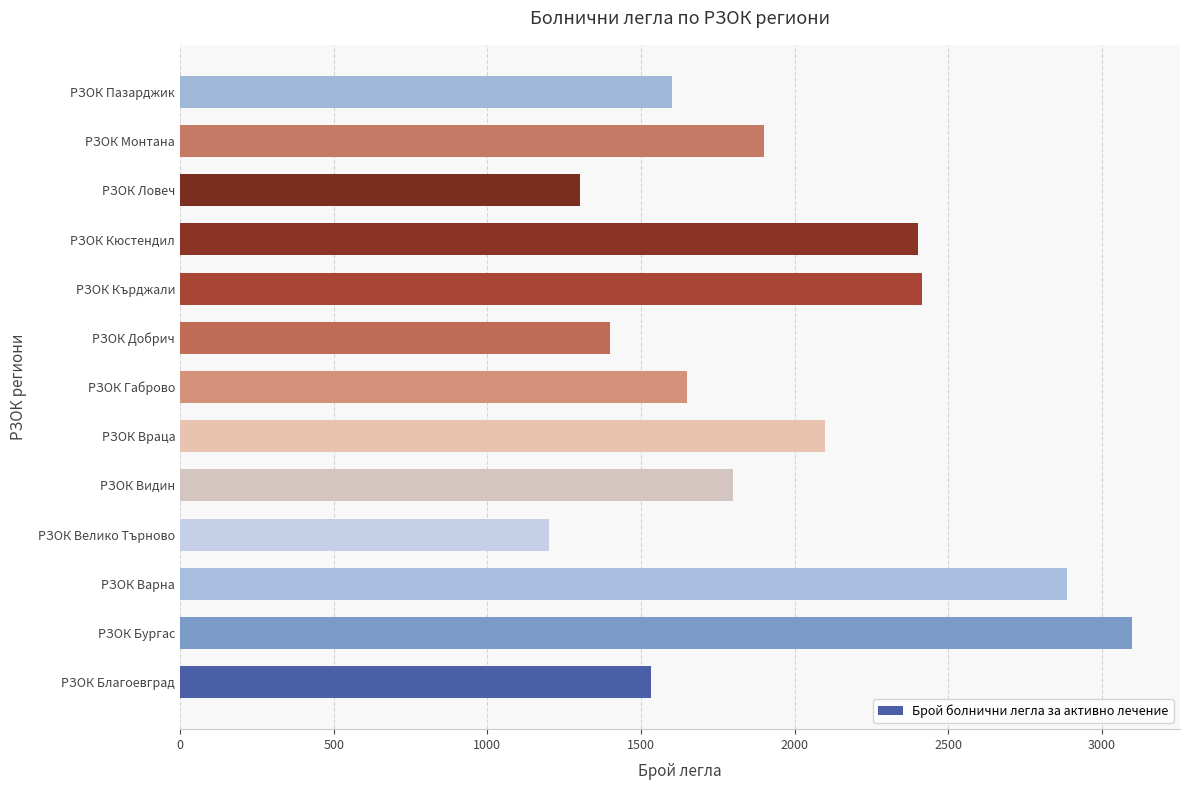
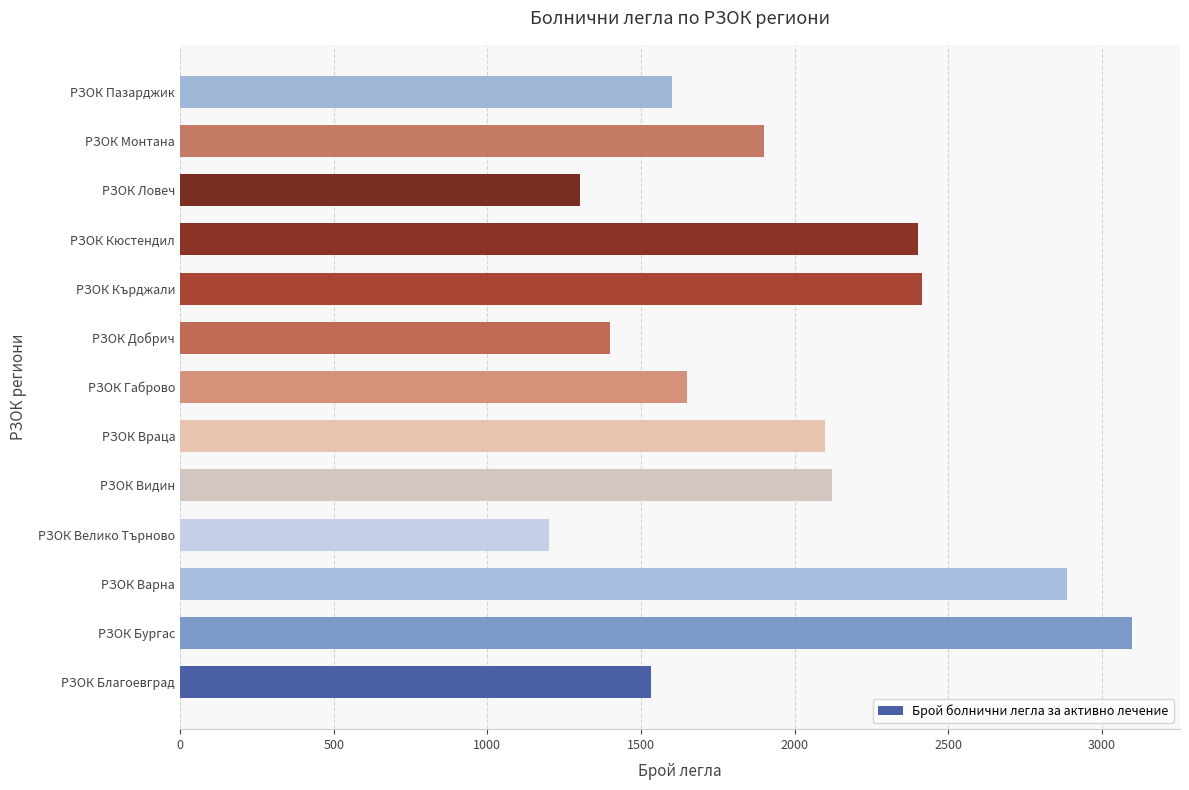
РЗОК Видин: 1800 -> 2120
